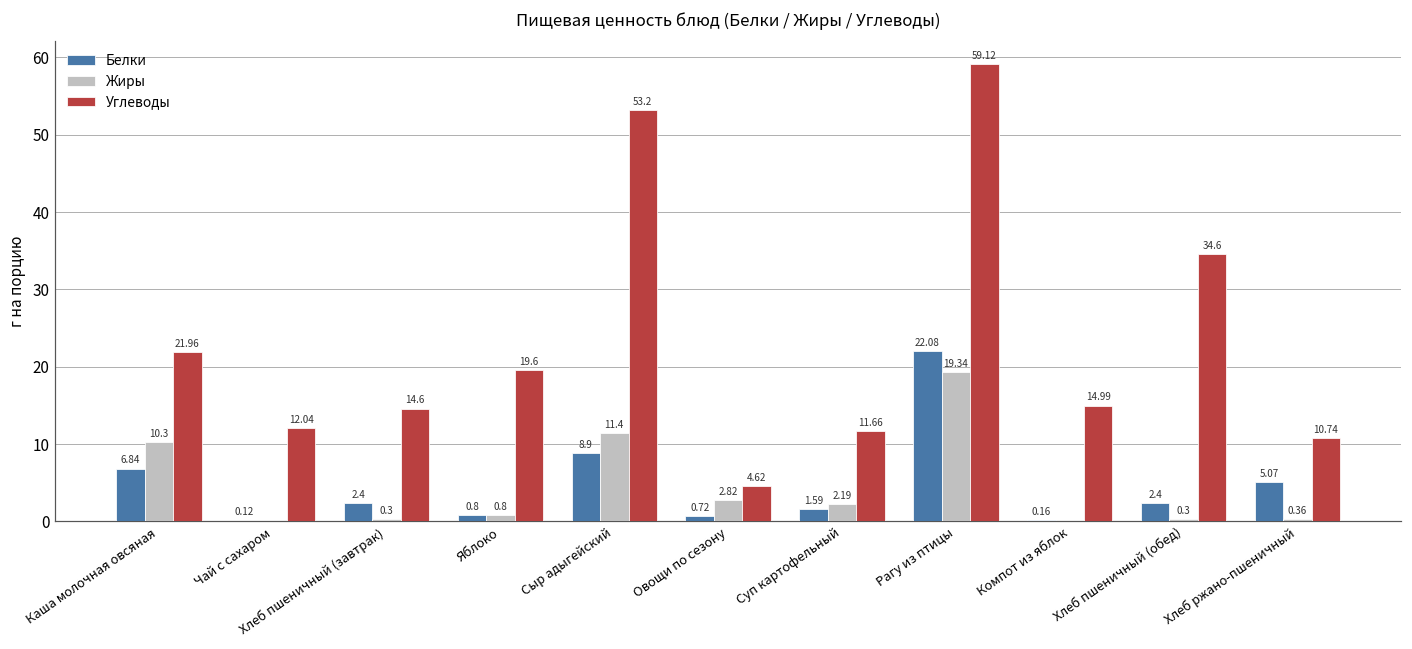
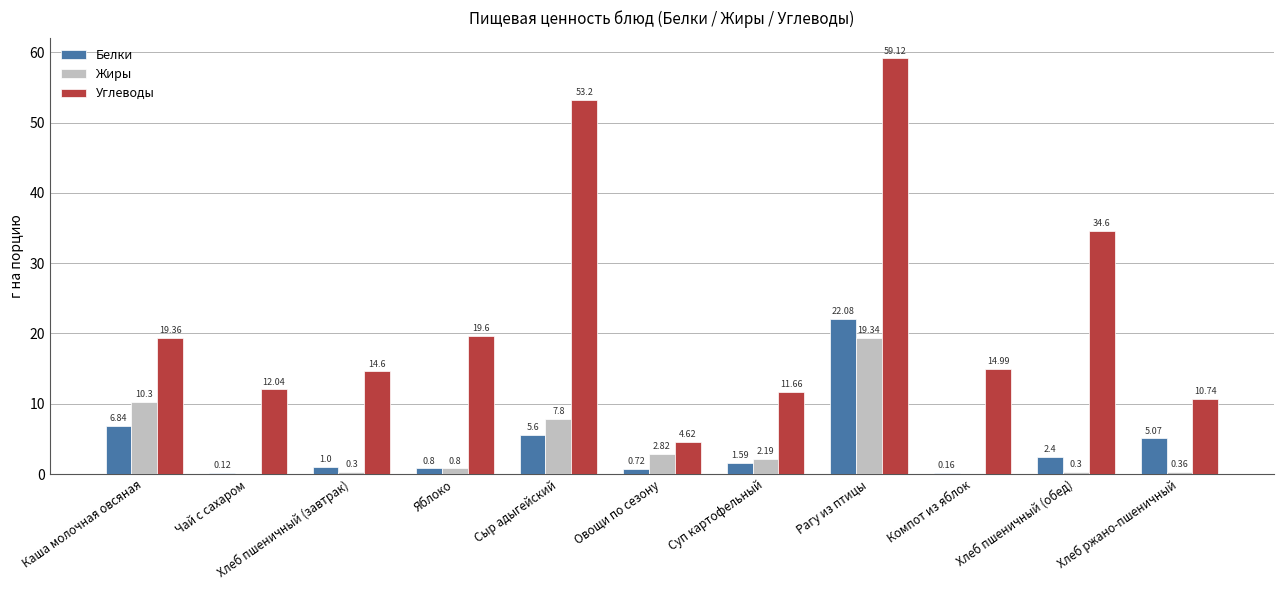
Углеводы, Каша молочная овсяная: 21.96 -> 19.36
Белки, Хлеб пшеничный (завтрак): 2.4 -> 1.0
Белки, Сыр адыгейский: 8.9 -> 5.6
Жиры, Сыр адыгейский: 11.4 -> 7.8
